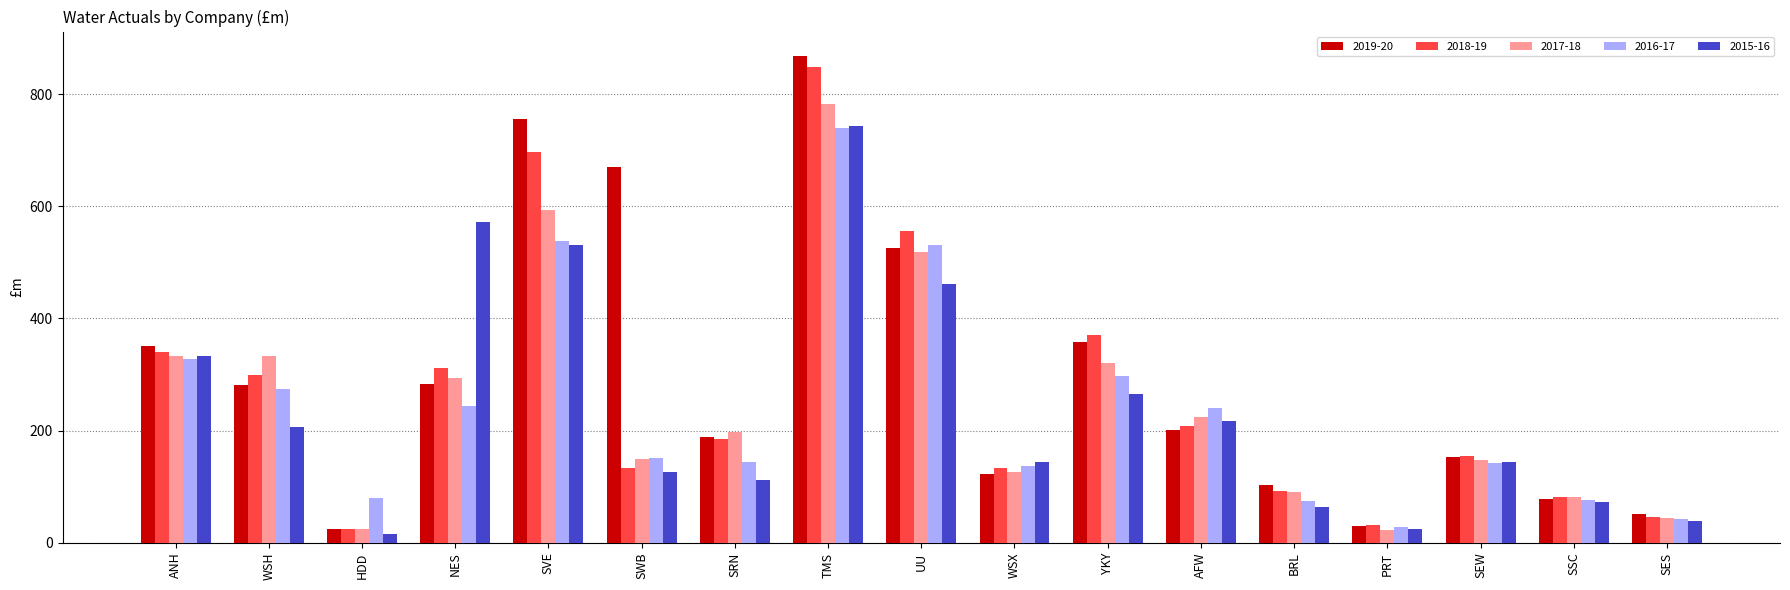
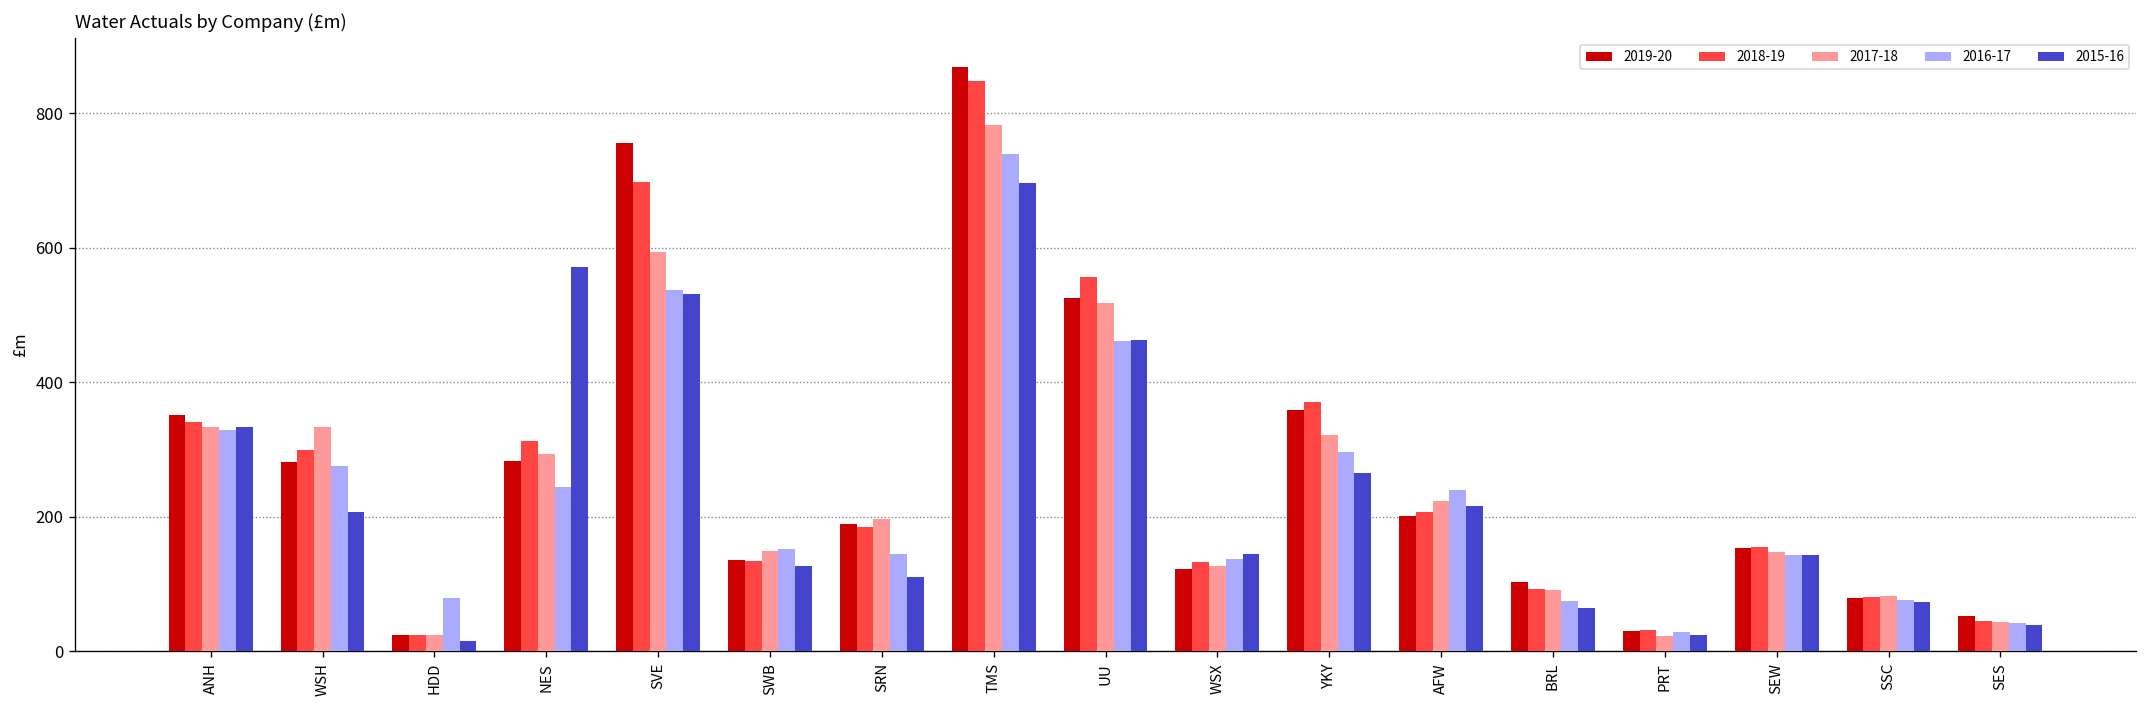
2019-20, SWB: 670 -> 140
2015-16, TMS: 740 -> 700
2016-17, UU: 530 -> 460
